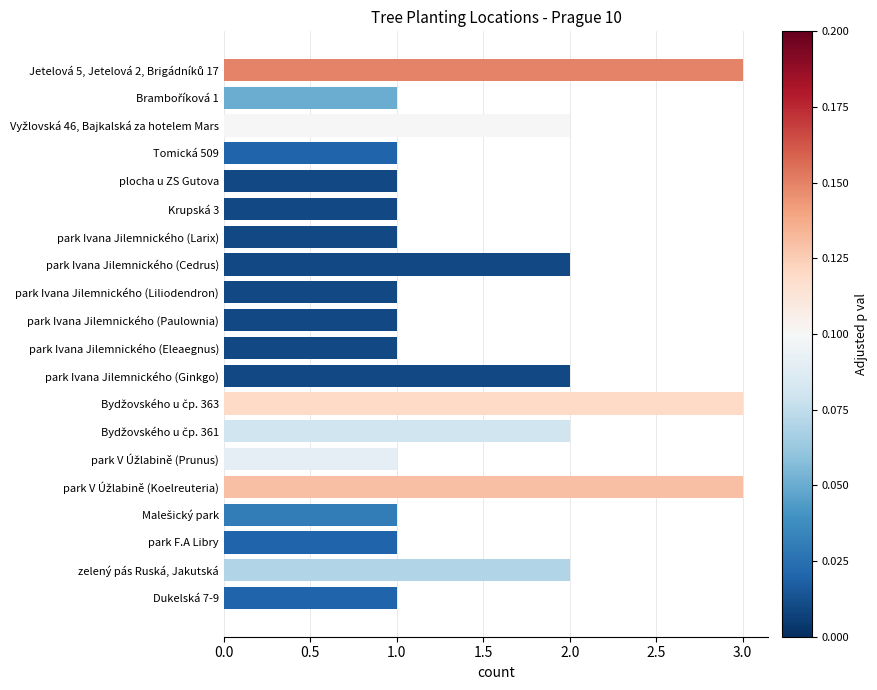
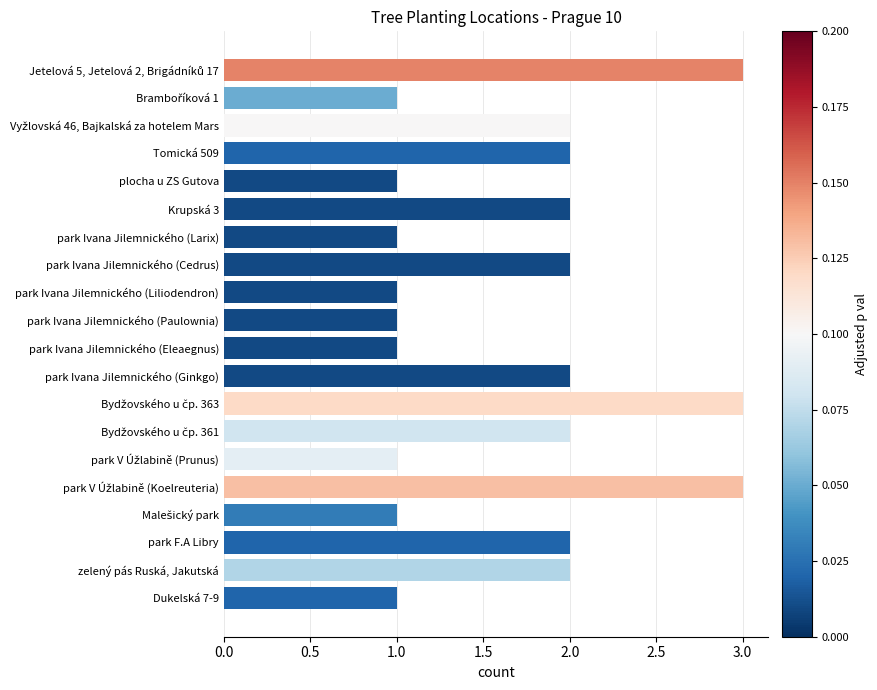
Tomická 509: 1 -> 2
Krupská 3: 1 -> 2
park F.A Libry: 1 -> 2
